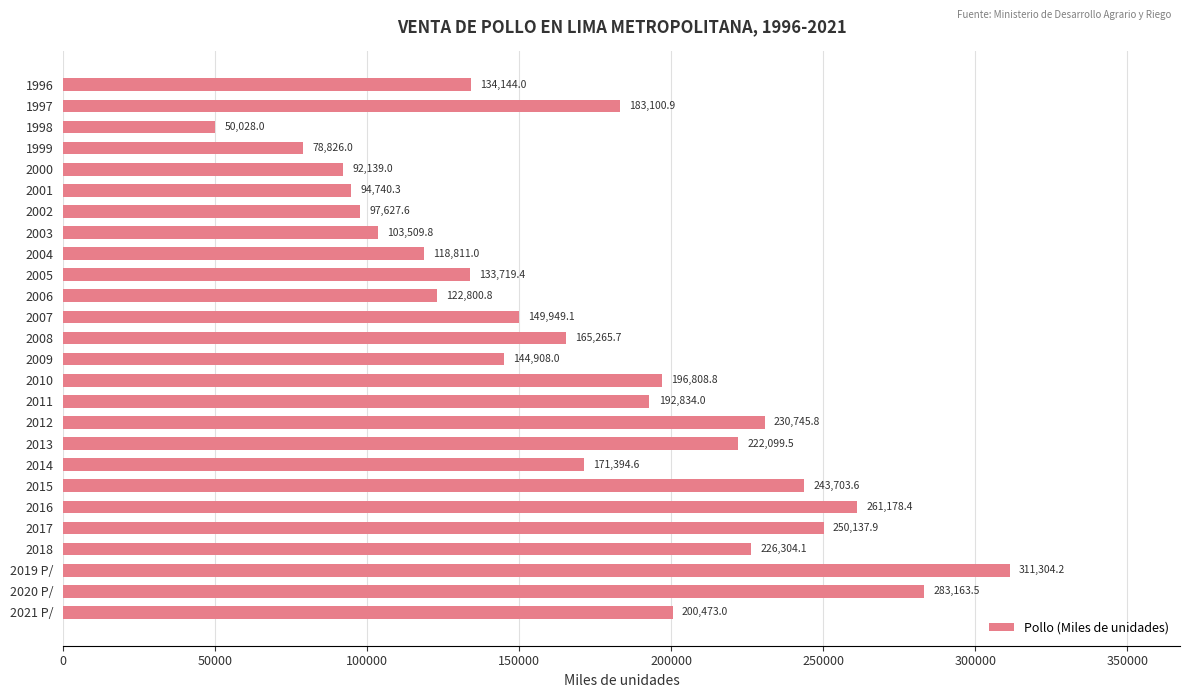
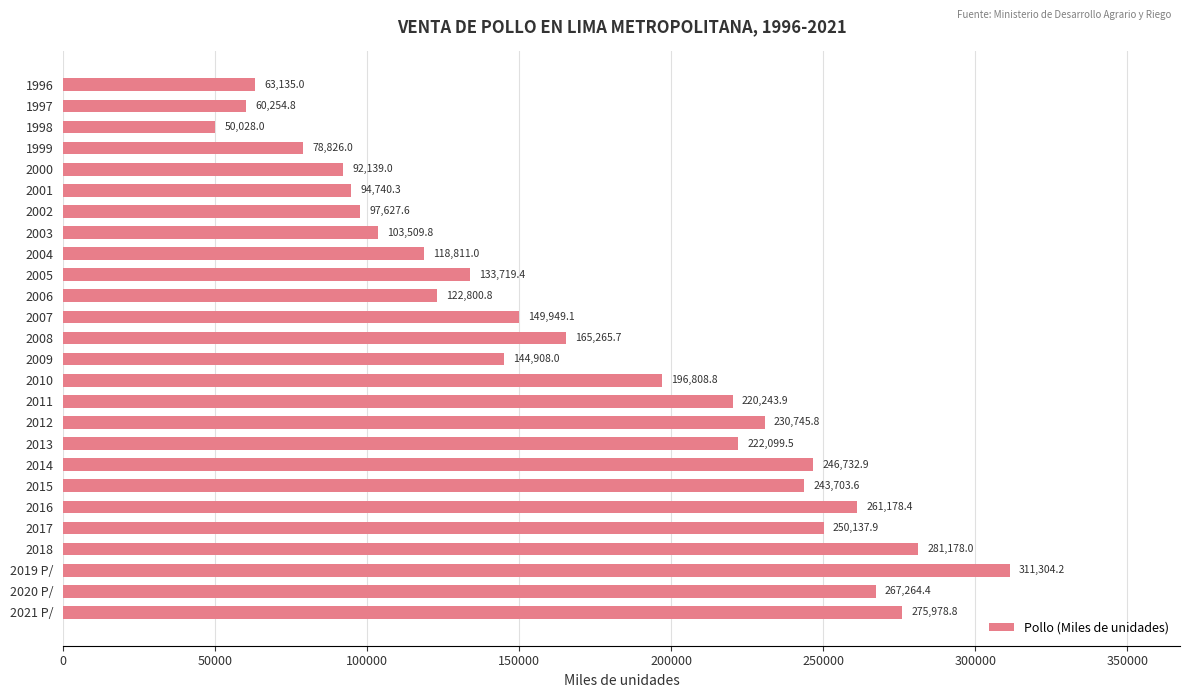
1996: 134,144.0 -> 63,135.0
1997: 183,100.9 -> 60,254.8
2011: 192,834.0 -> 220,243.9
2014: 171,394.6 -> 246,732.9
2018: 226,304.1 -> 281,178.0
2020 P/: 283,163.5 -> 267,264.4
2021 P/: 200,473.0 -> 275,978.8
